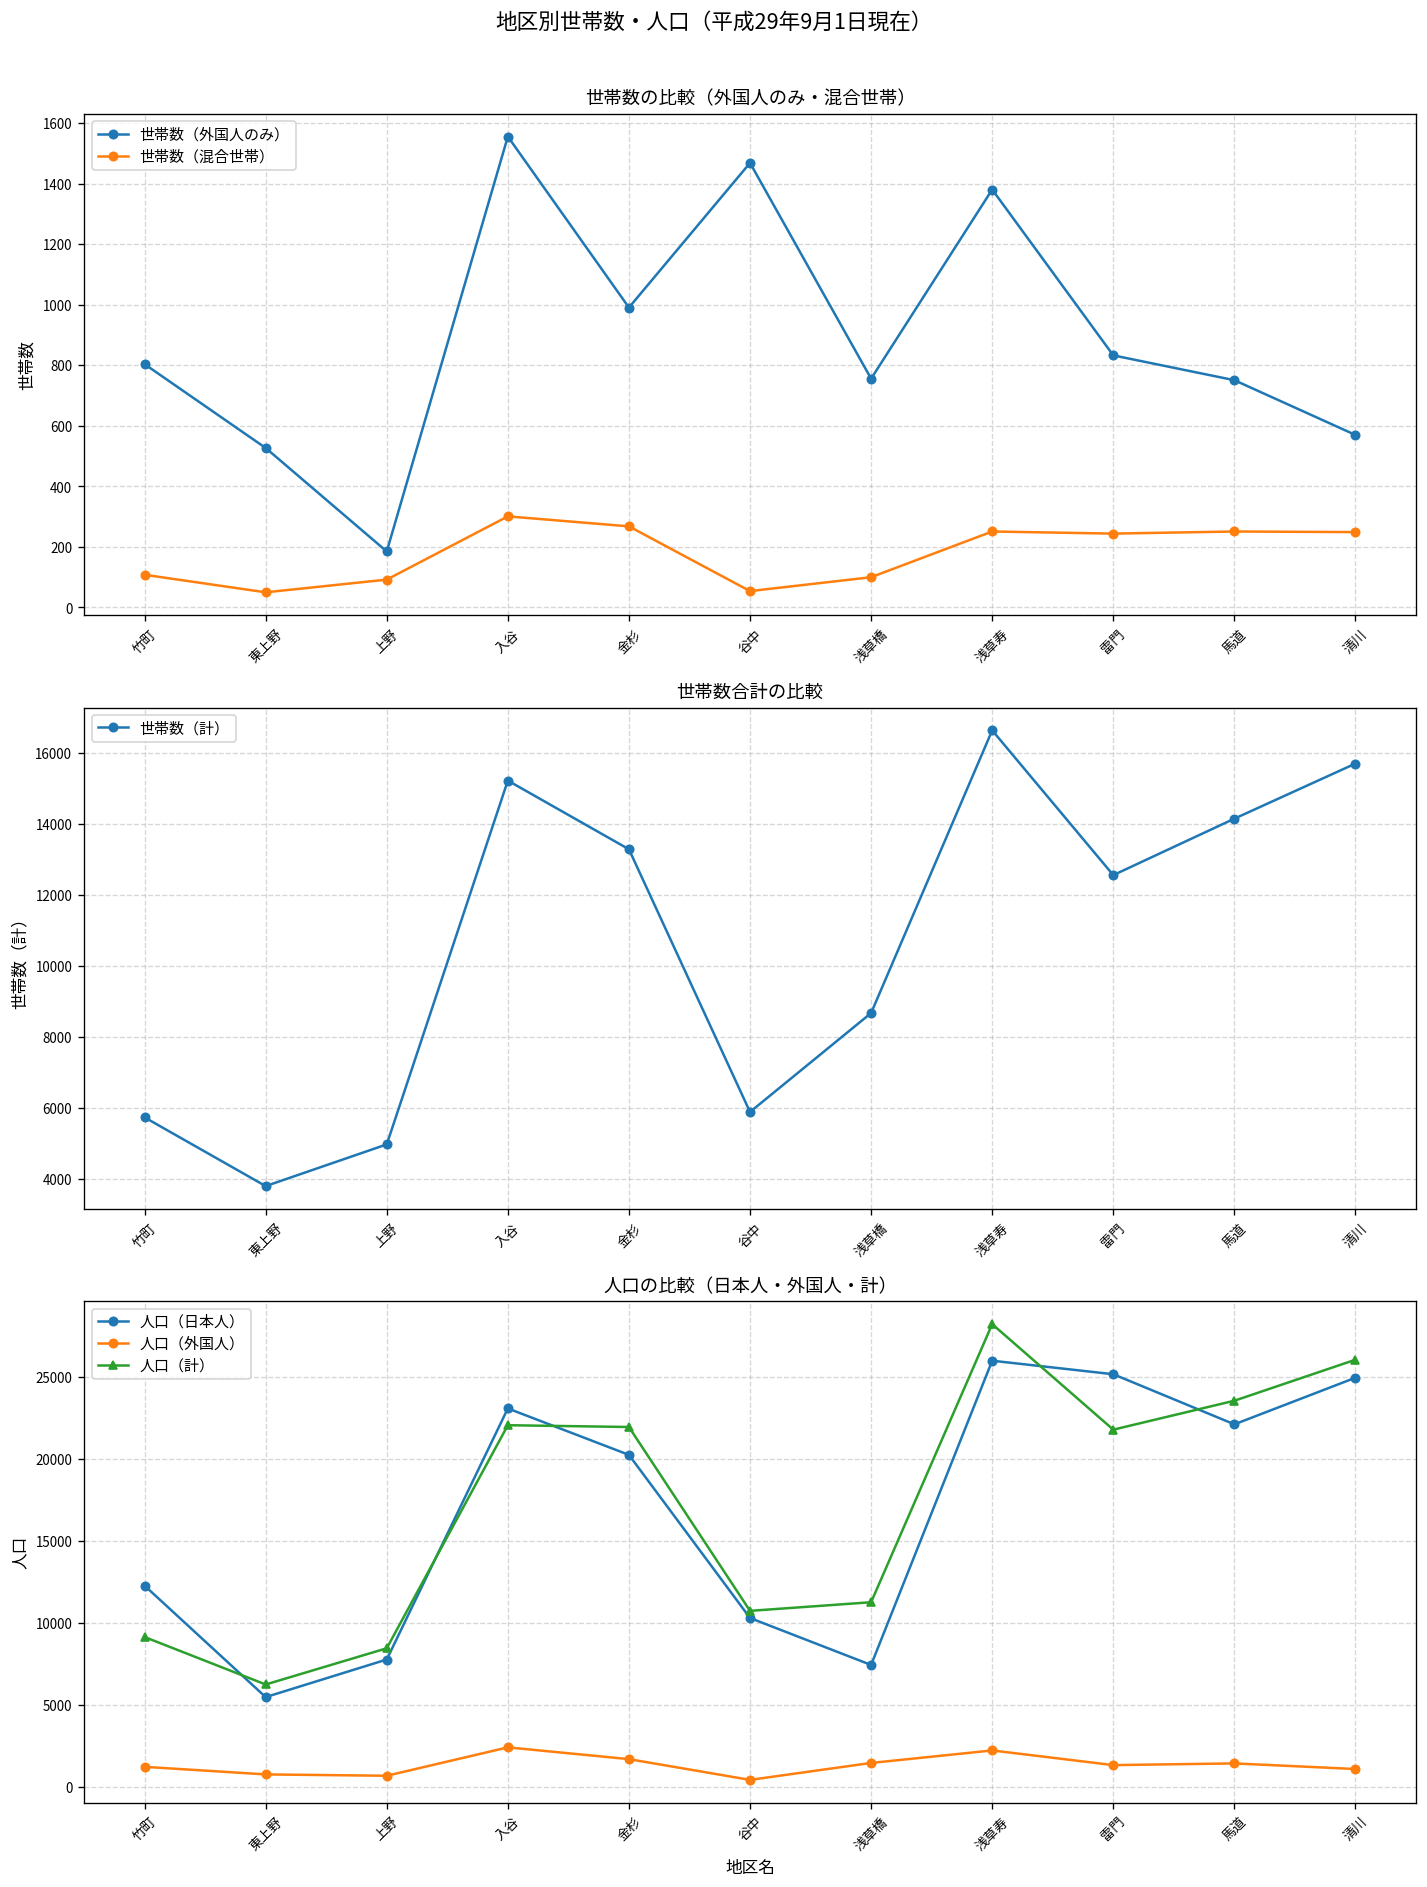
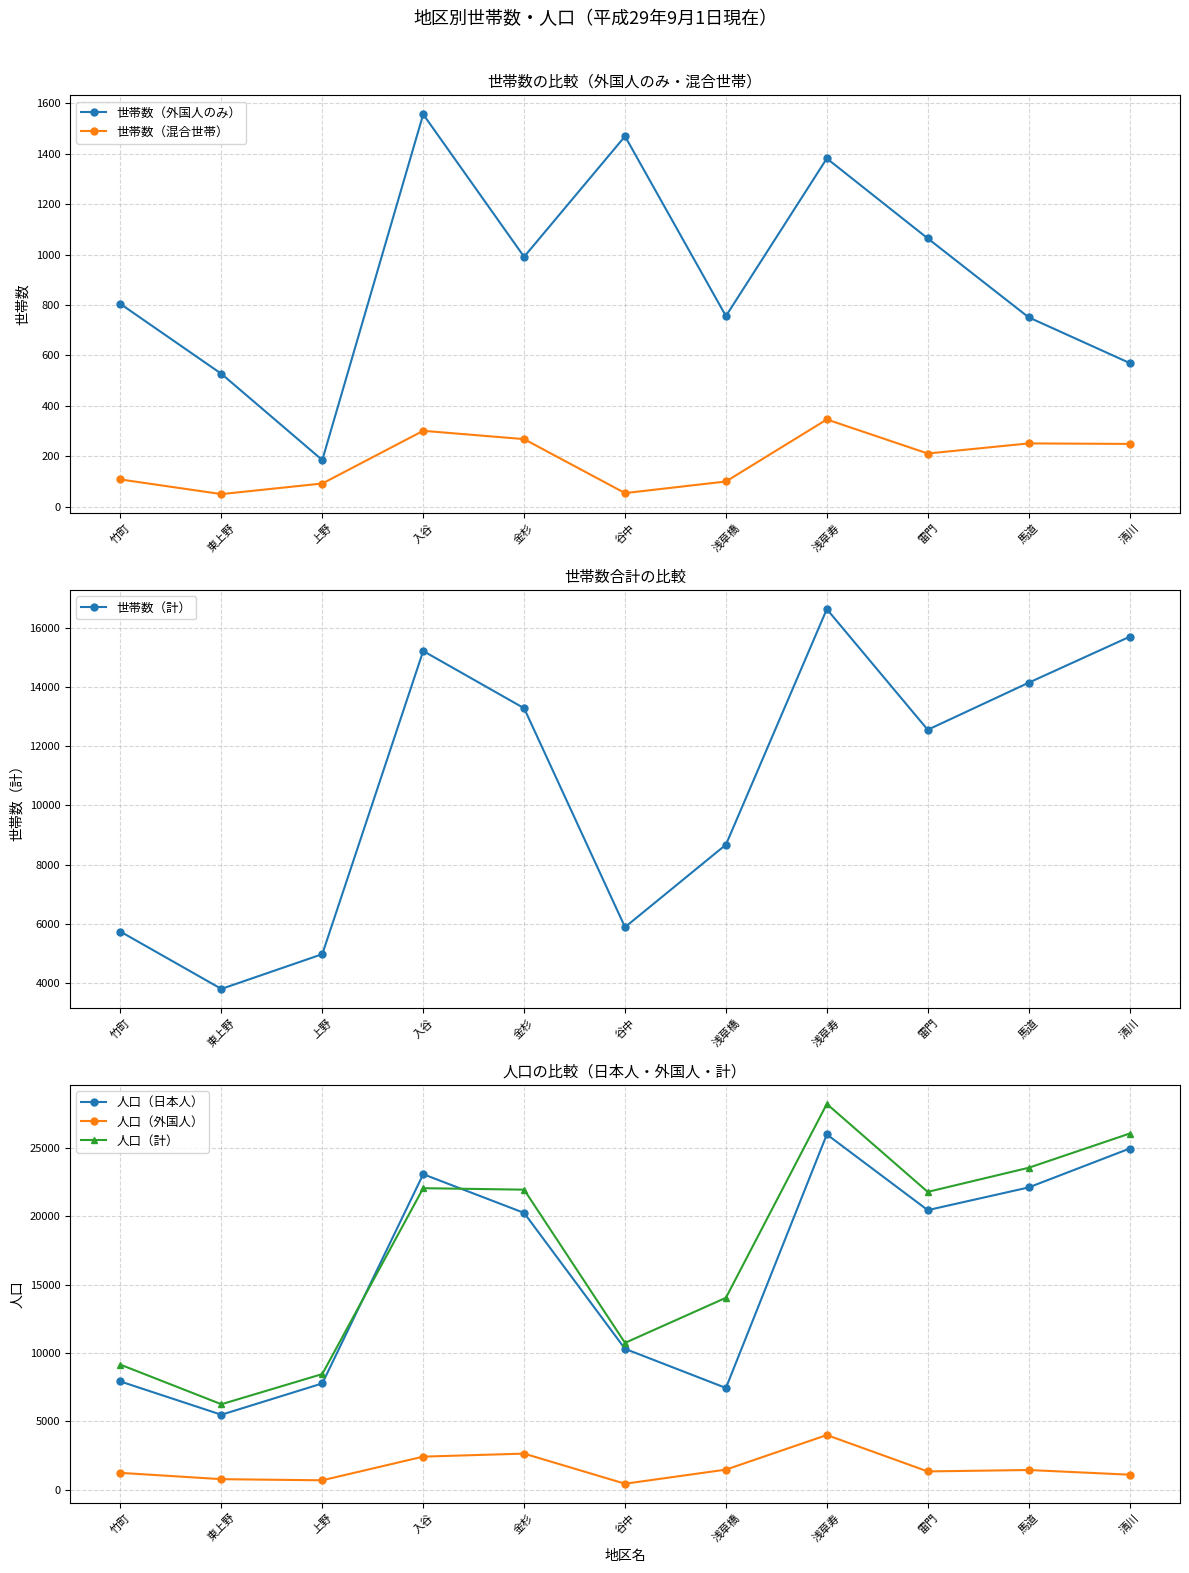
世帯数の比較（外国人のみ・混合世帯）, 世帯数（混合世帯）, 浅草寿: 250 -> 350
世帯数の比較（外国人のみ・混合世帯）, 世帯数（外国人のみ）, 雷門: 830 -> 1060
世帯数の比較（外国人のみ・混合世帯）, 世帯数（混合世帯）, 雷門: 240 -> 210
人口の比較（日本人・外国人・計）, 人口（日本人）, 竹町: 12300 -> 7900
人口の比較（日本人・外国人・計）, 人口（外国人）, 金杉: 1700 -> 2600
人口の比較（日本人・外国人・計）, 人口（計）, 浅草橋: 11300 -> 14000
人口の比較（日本人・外国人・計）, 人口（外国人）, 浅草寿: 2200 -> 4000
人口の比較（日本人・外国人・計）, 人口（日本人）, 雷門: 25200 -> 20400
